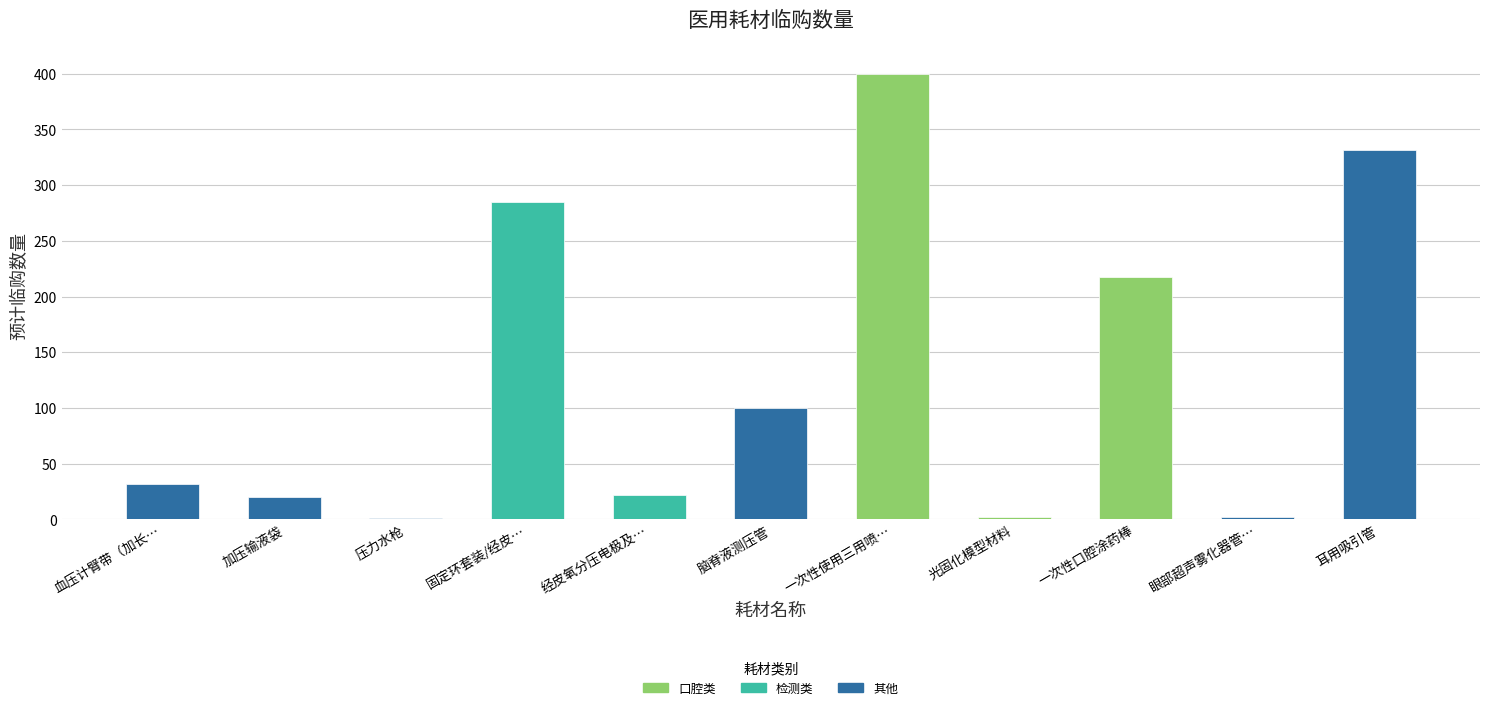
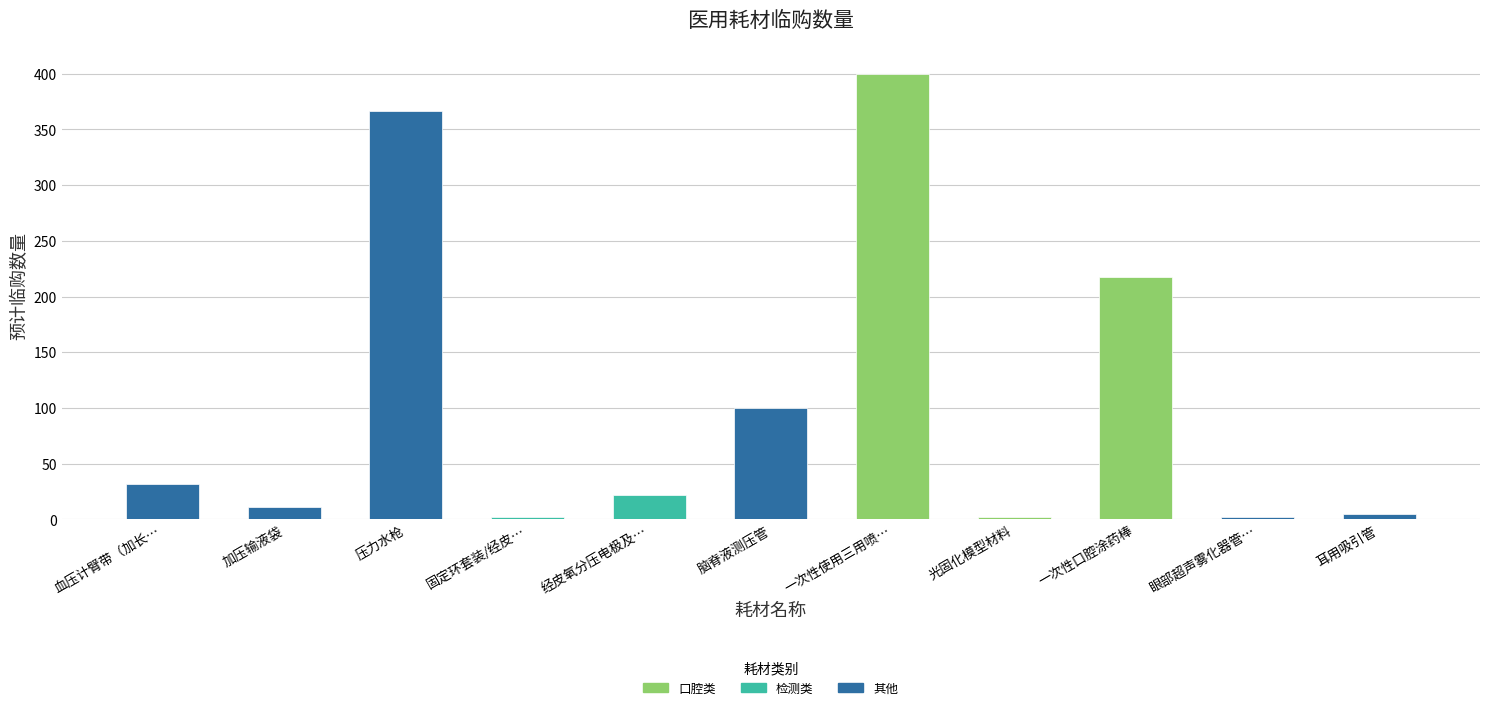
加压输液袋: 20 -> 11
压力水枪: 1 -> 367
固定环套装/经皮…: 285 -> 2
耳用吸引管: 332 -> 5
